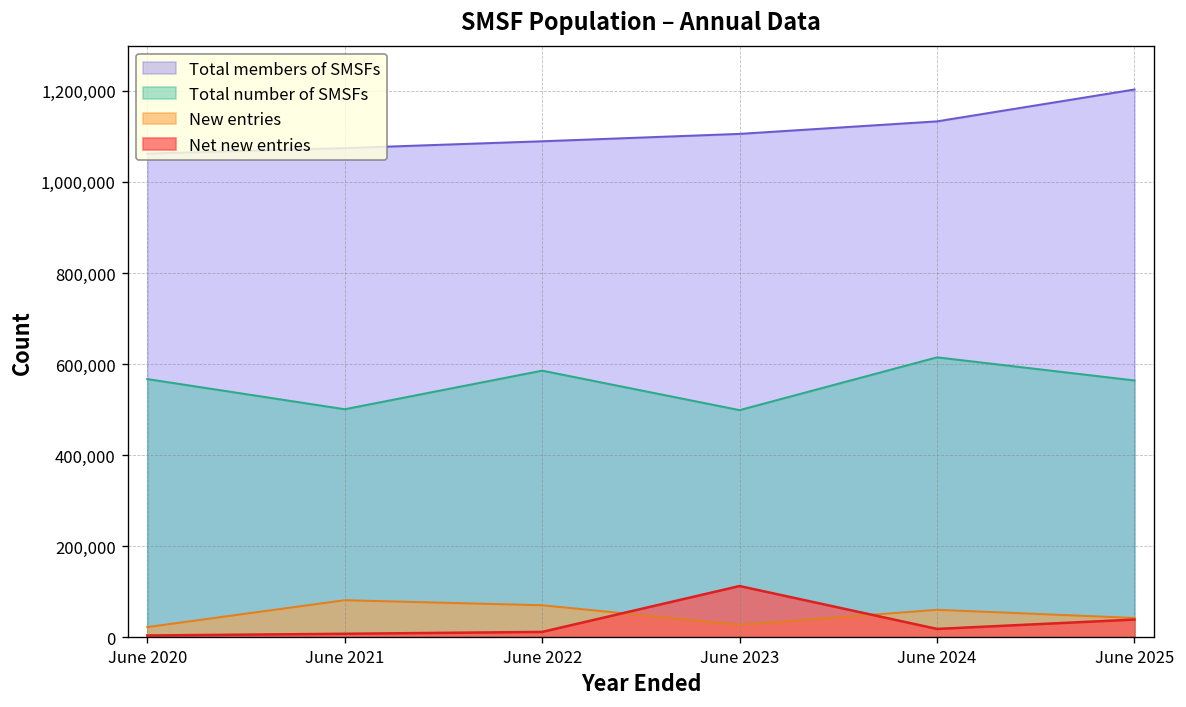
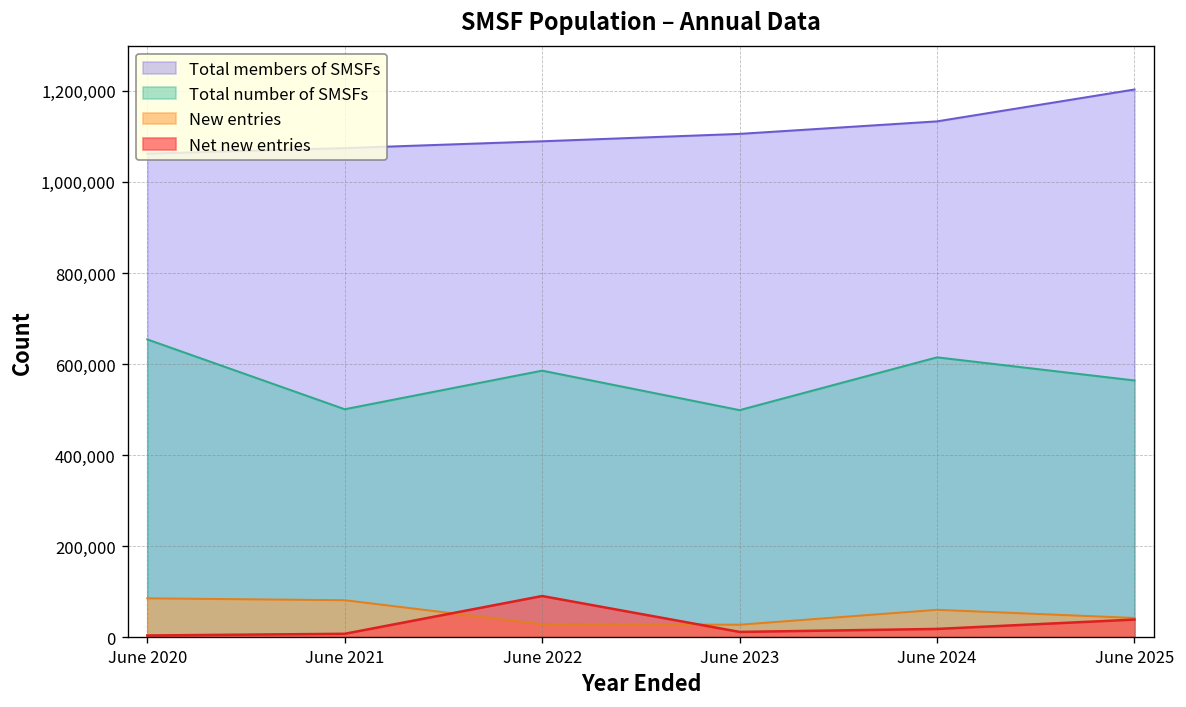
Total number of SMSFs, June 2020: 570,000 -> 650,000
New entries, June 2020: 20,000 -> 90,000
New entries, June 2022: 70,000 -> 30,000
Net new entries, June 2022: 10,000 -> 90,000
Net new entries, June 2023: 110,000 -> 10,000
